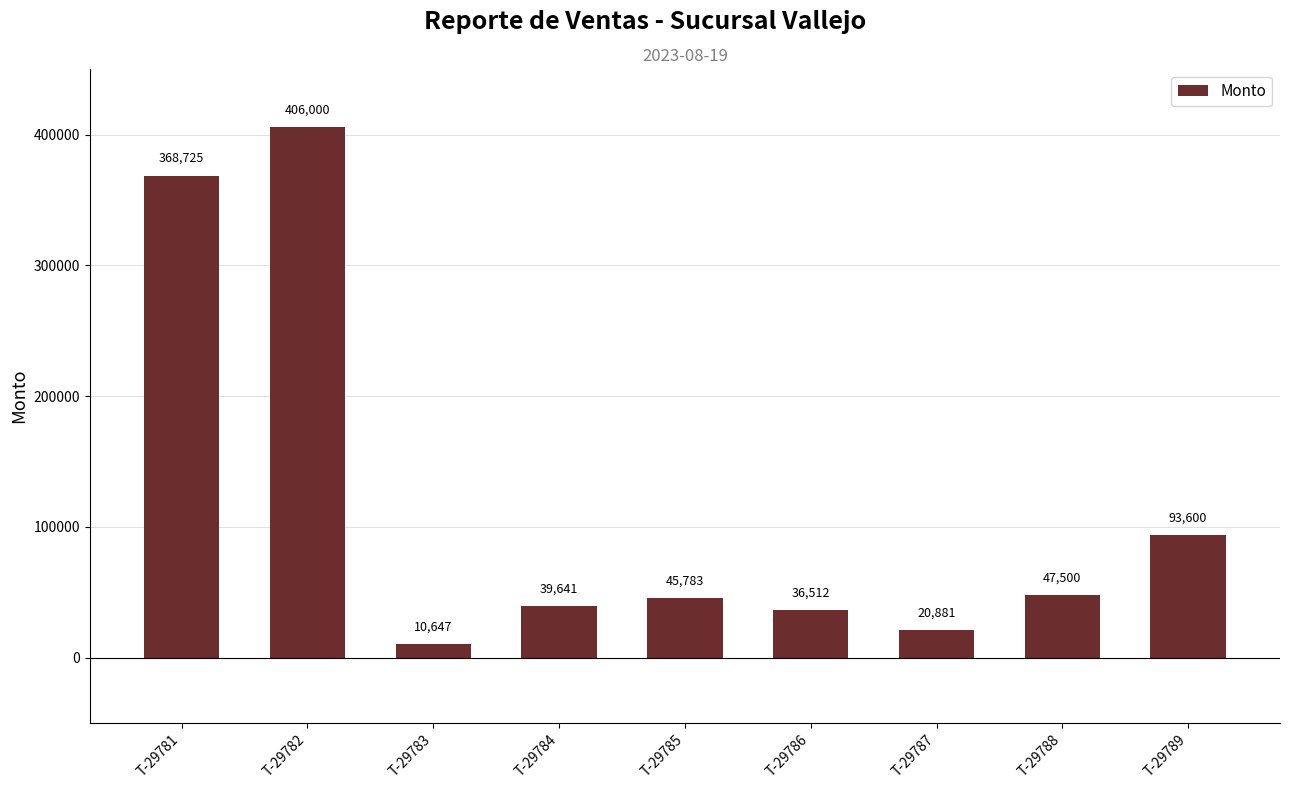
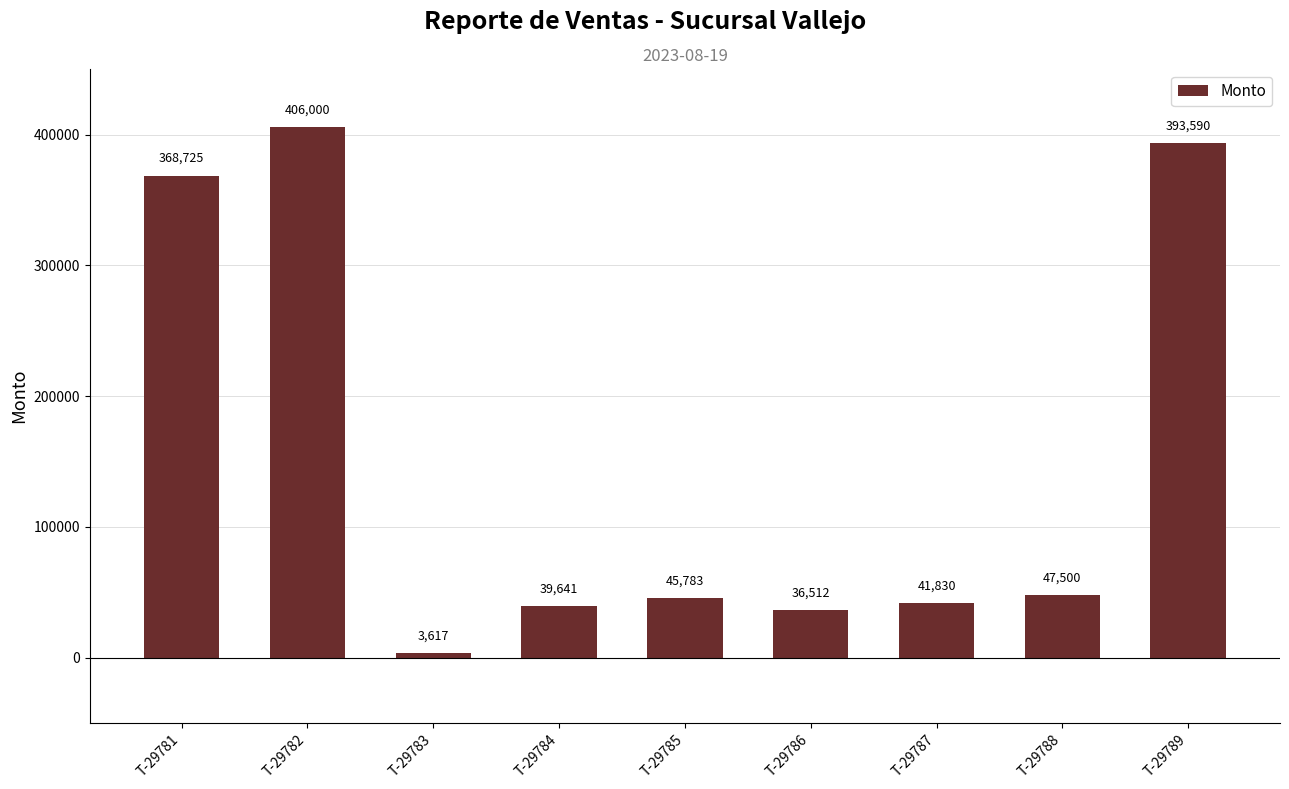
T-29783: 10,647 -> 3,617
T-29787: 20,881 -> 41,830
T-29789: 93,600 -> 393,590
